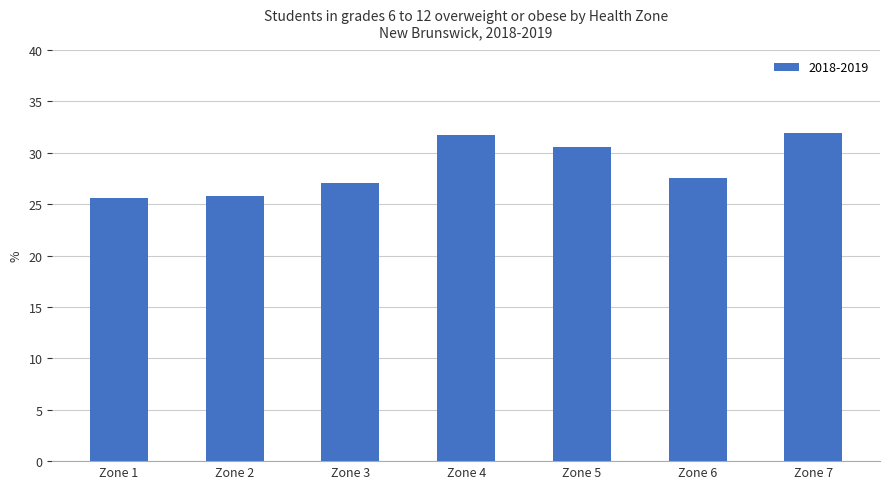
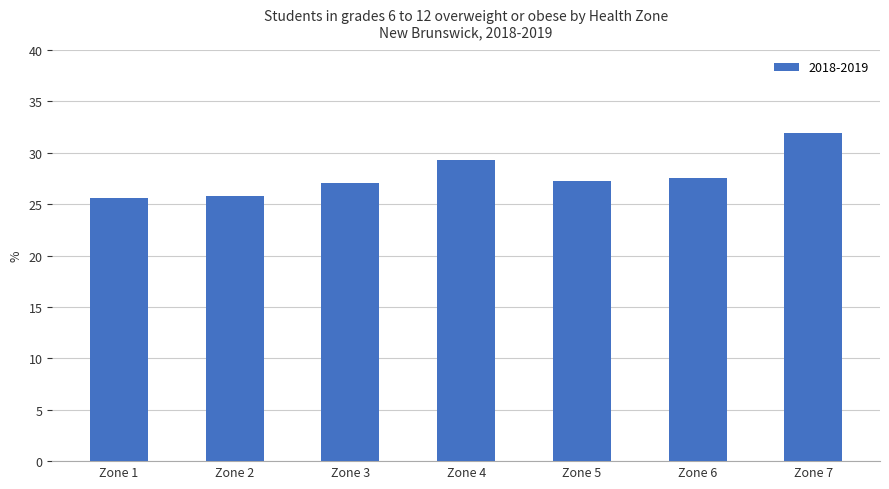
Zone 4: 31.7 -> 29.4
Zone 5: 30.6 -> 27.3
